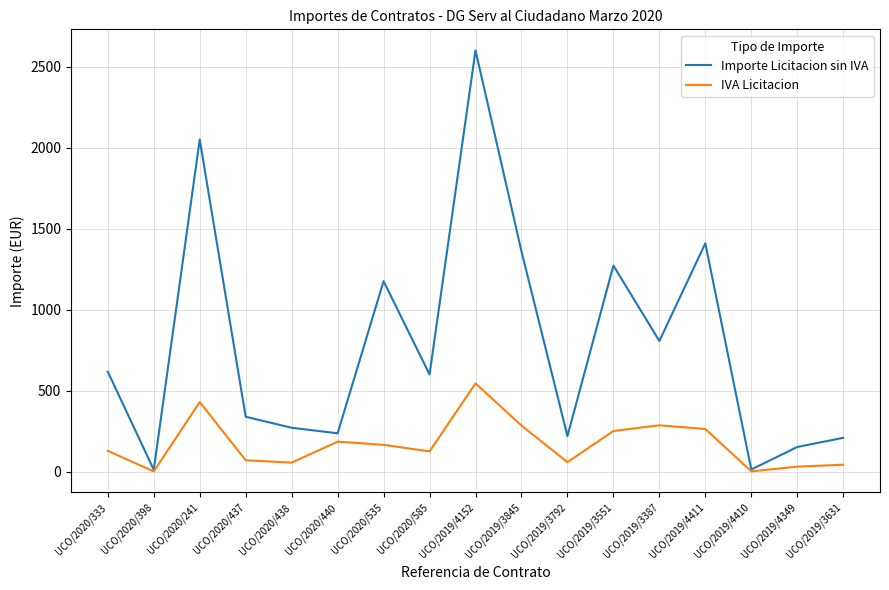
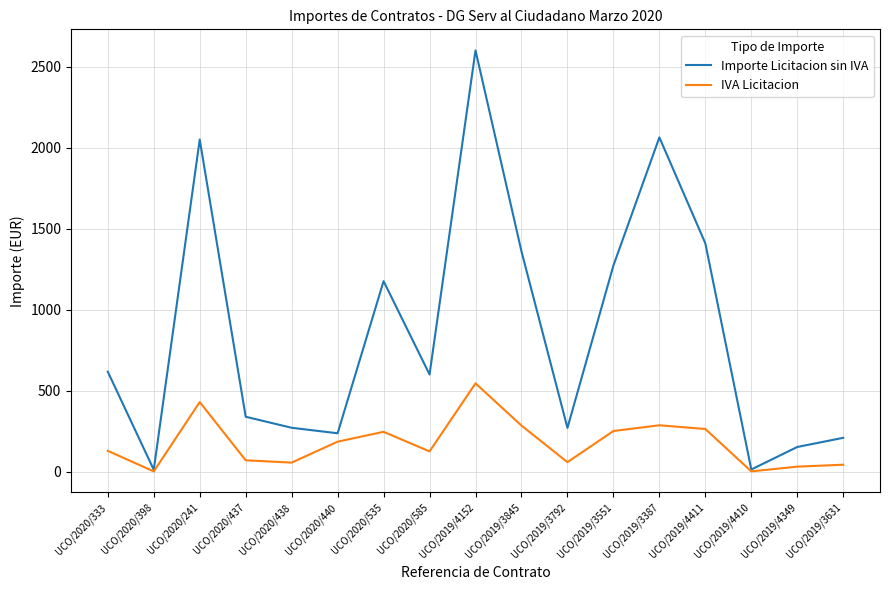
IVA Licitacion, UCO/2020/535: 170 -> 250
Importe Licitacion sin IVA, UCO/2019/3792: 220 -> 270
Importe Licitacion sin IVA, UCO/2019/3387: 810 -> 2060
